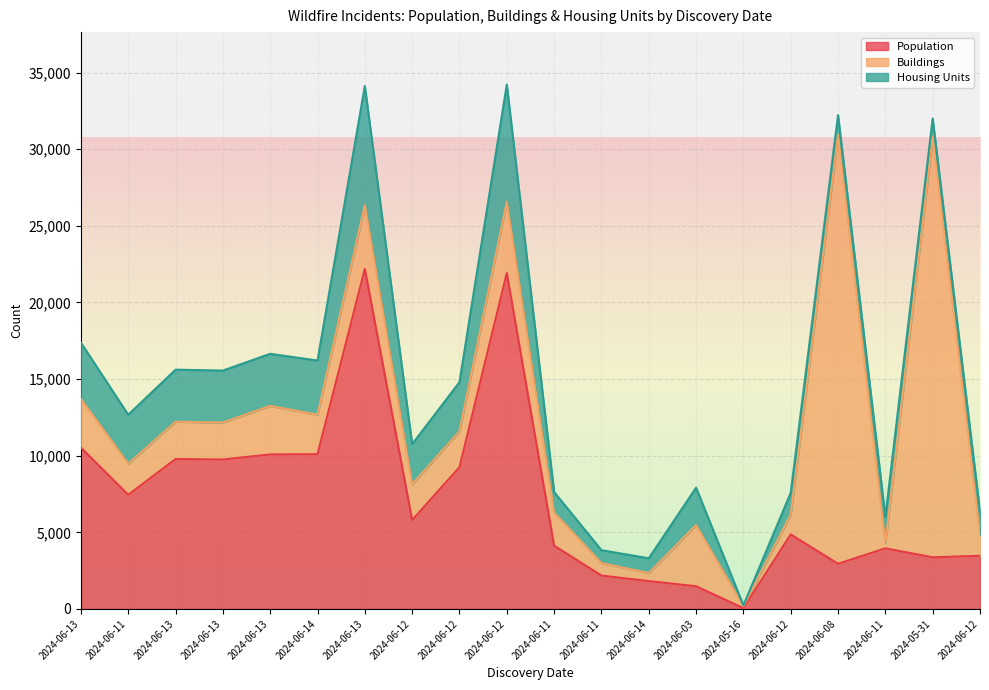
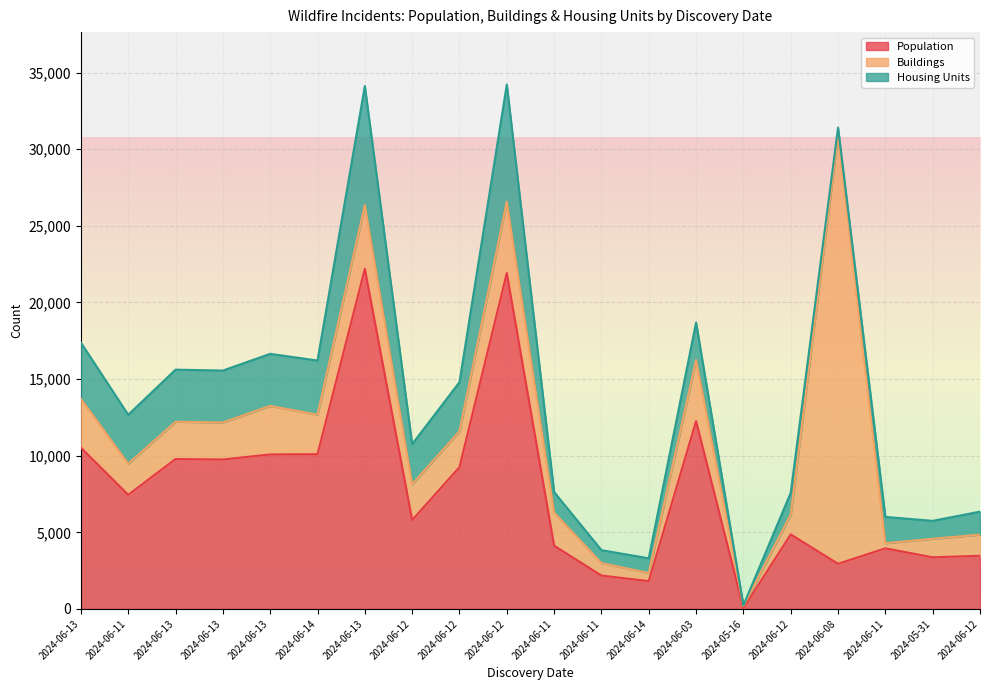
Population, 2024-06-03: 1,500 -> 12,300
Housing Units, 2024-06-08: 1,300 -> 500
Buildings, 2024-05-31: 27,500 -> 1,200
